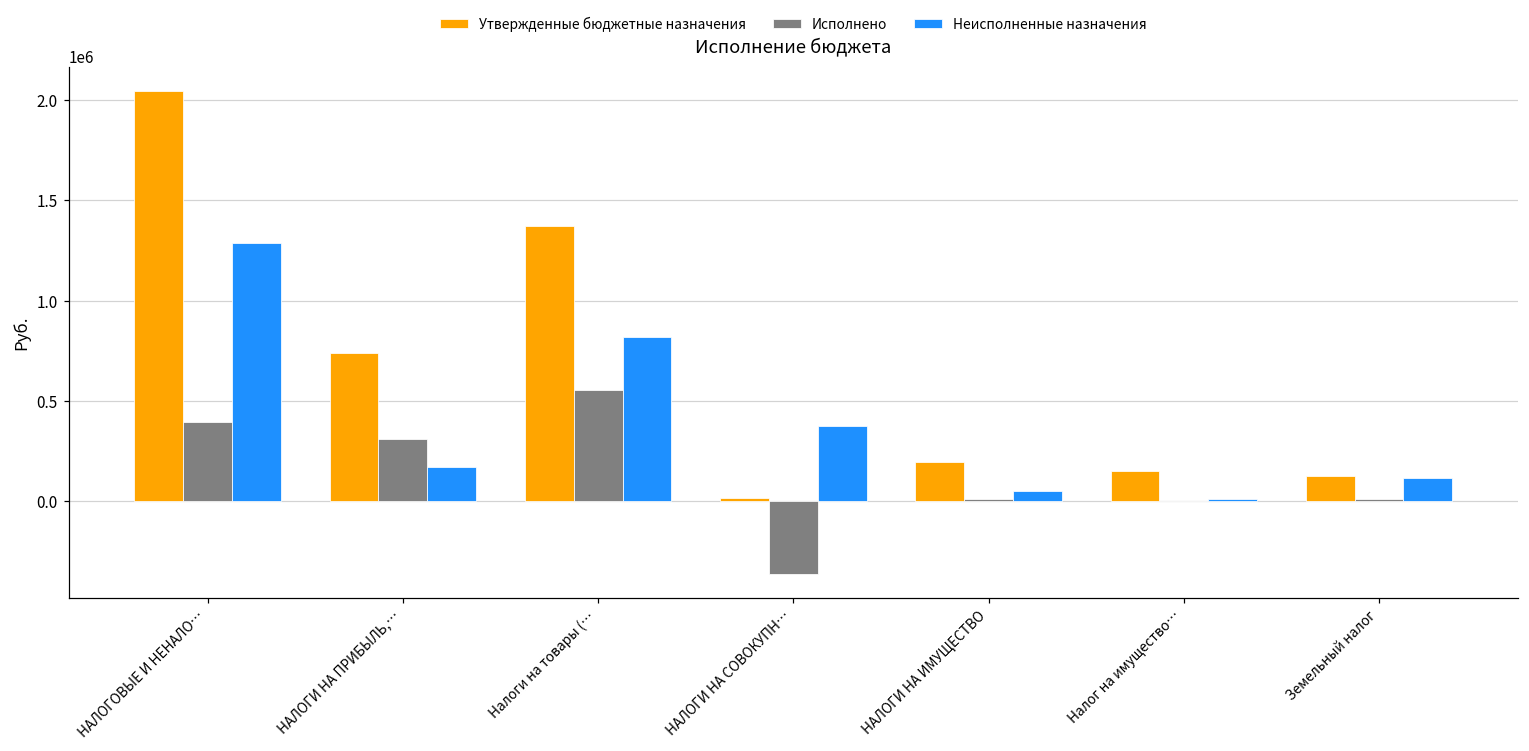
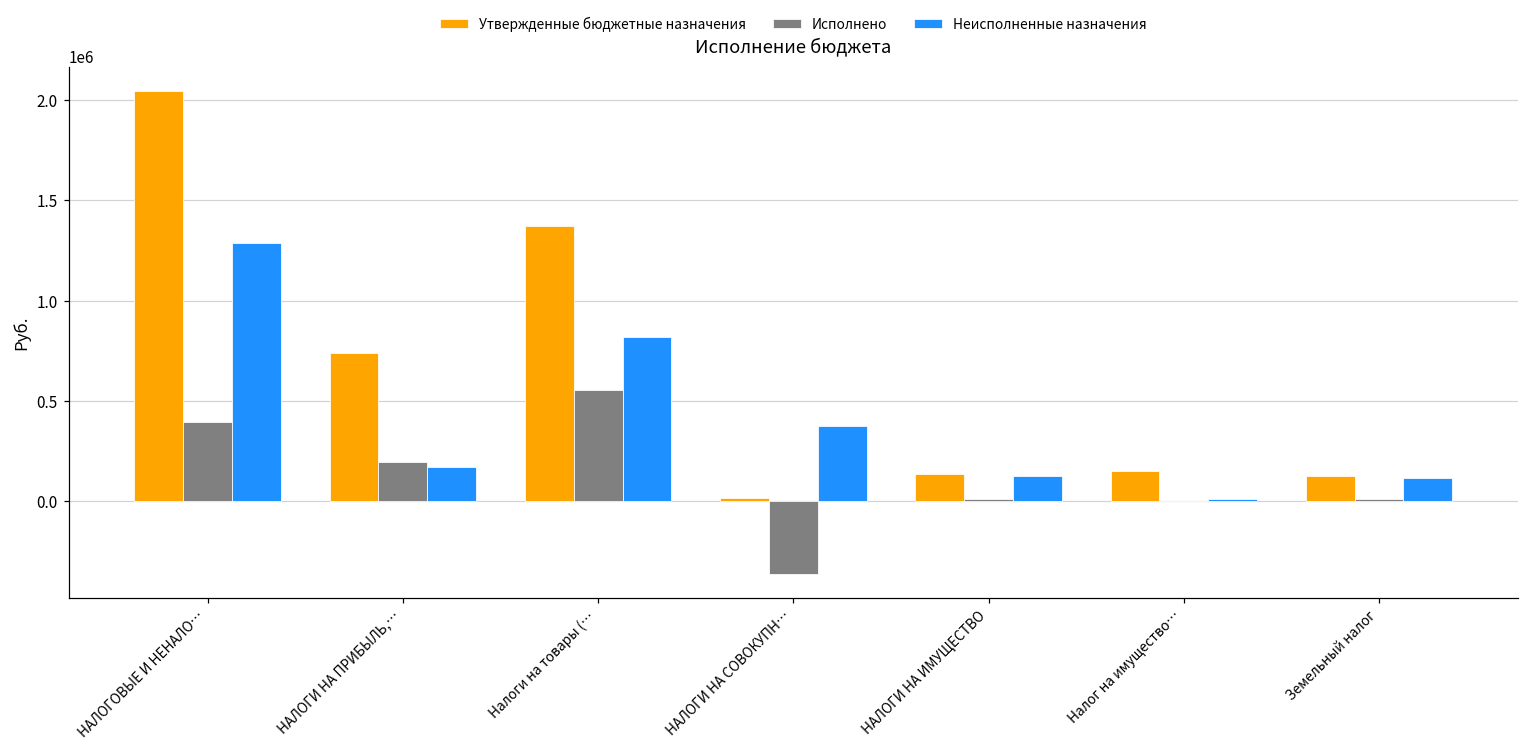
Исполнено, НАЛОГИ НА ПРИБЫЛЬ,…: 310000 -> 190000
Утвержденные бюджетные назначения, НАЛОГИ НА ИМУЩЕСТВО: 200000 -> 140000
Неисполненные назначения, НАЛОГИ НА ИМУЩЕСТВО: 50000 -> 130000
